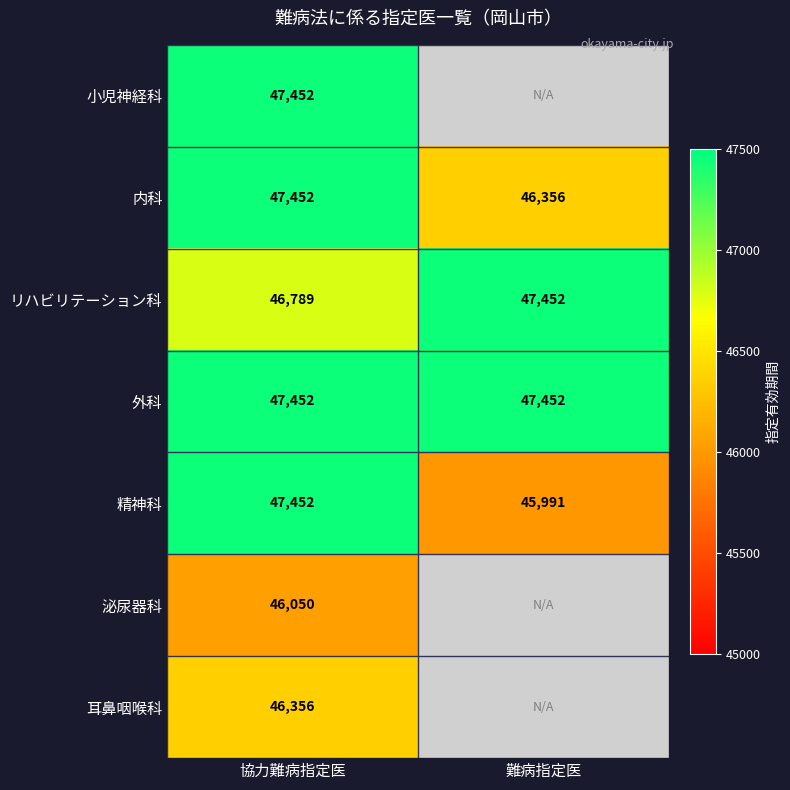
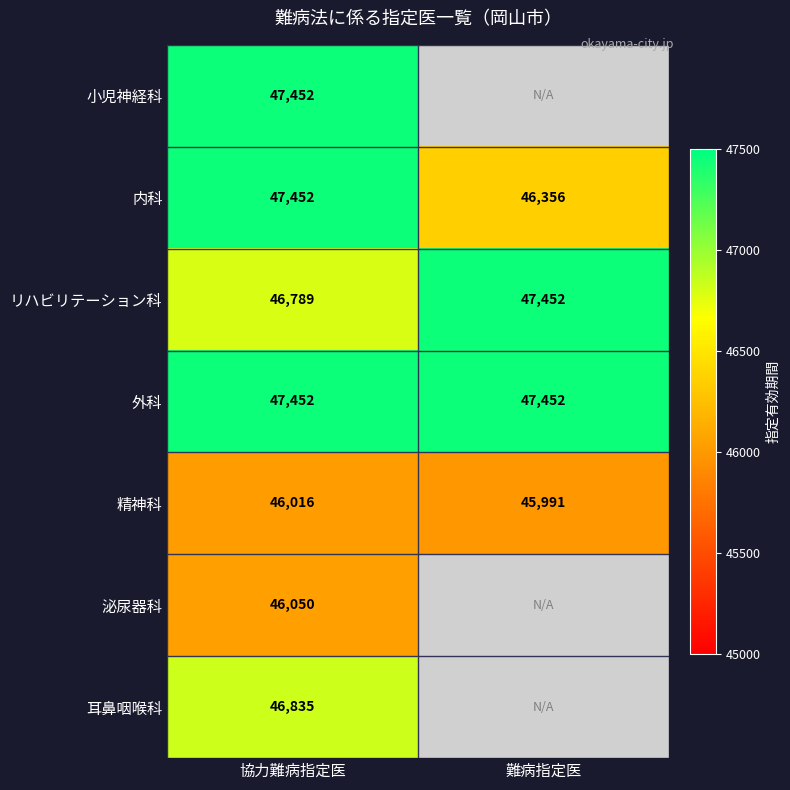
精神科, 協力難病指定医: 47,452 -> 46,016
耳鼻咽喉科, 協力難病指定医: 46,356 -> 46,835
